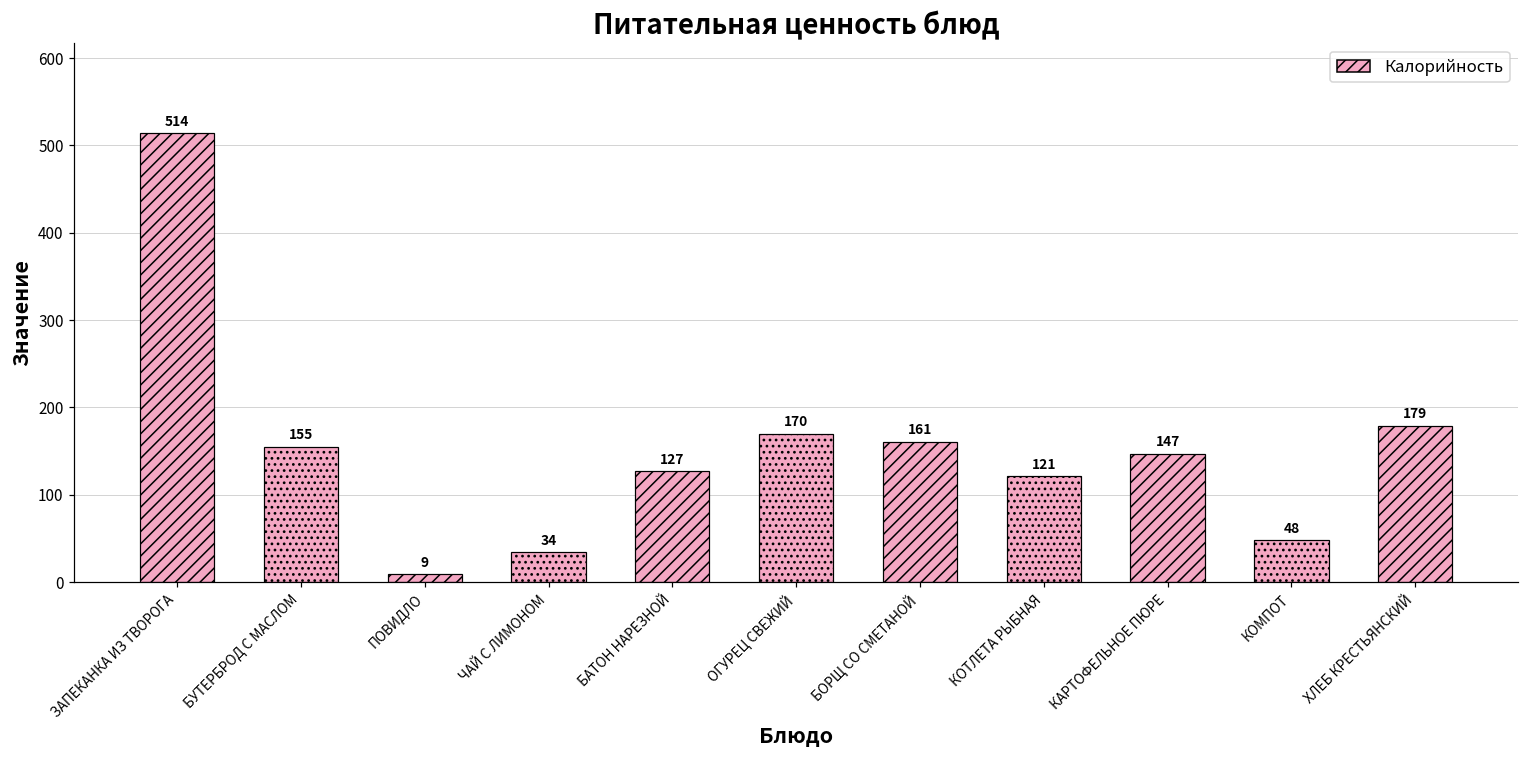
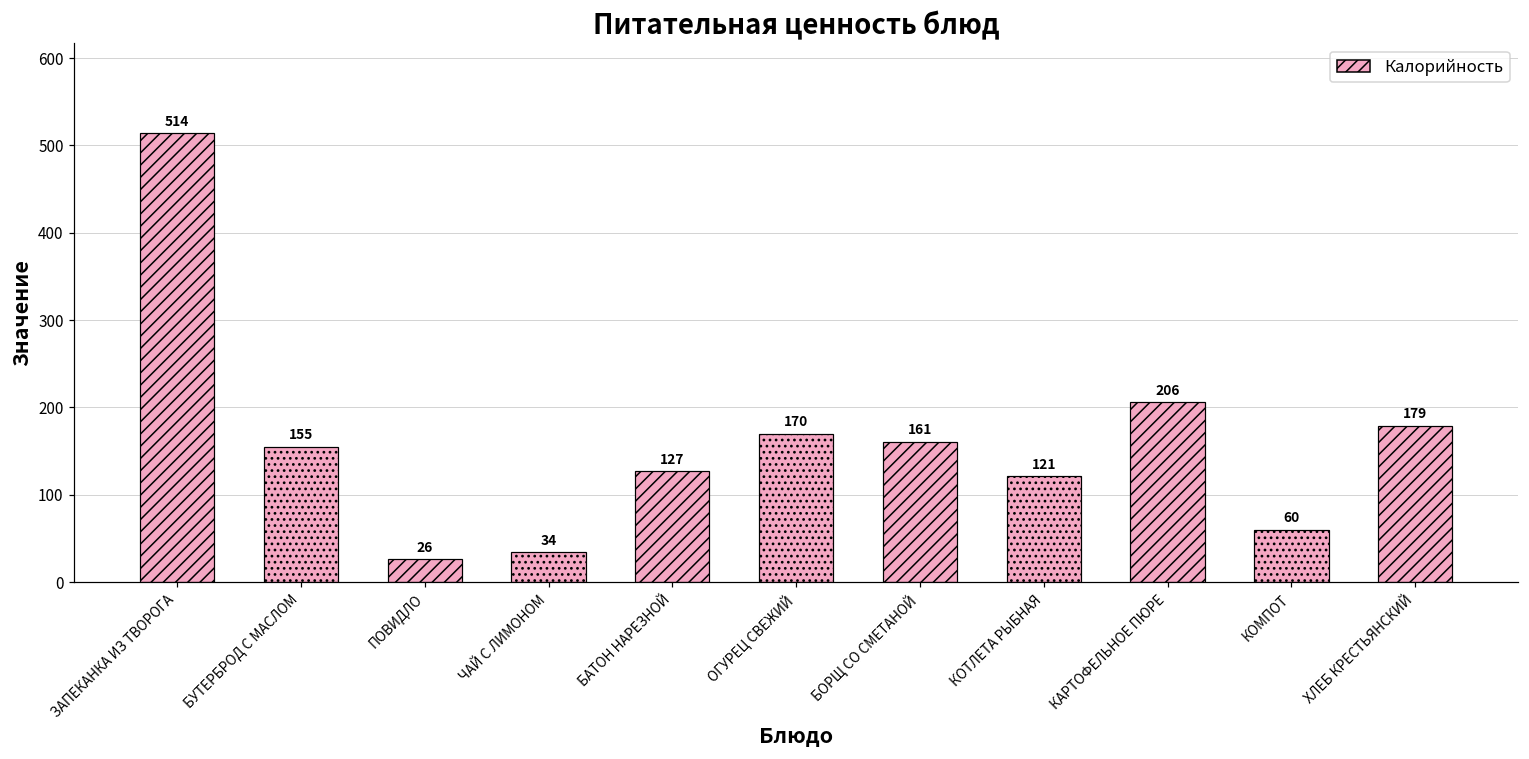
ПОВИДЛО: 9 -> 26
КАРТОФЕЛЬНОЕ ПЮРЕ: 147 -> 206
КОМПОТ: 48 -> 60
